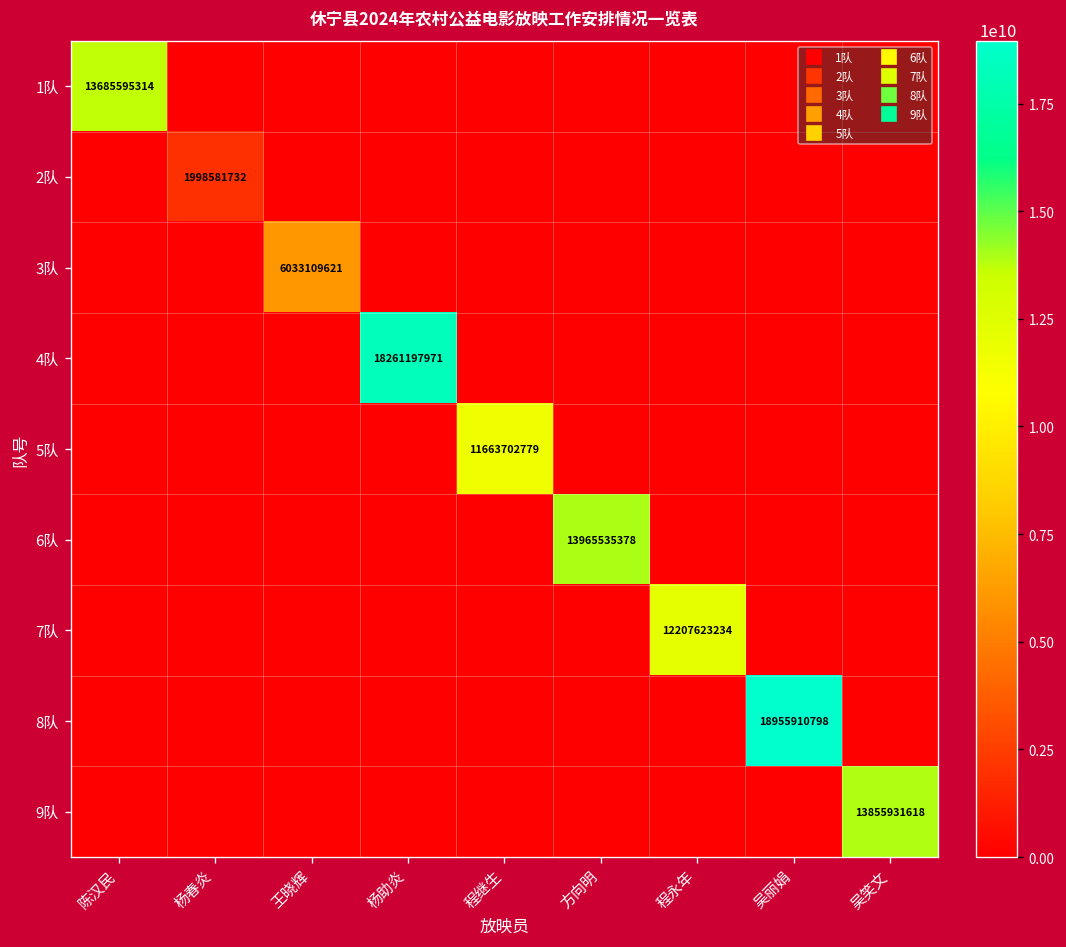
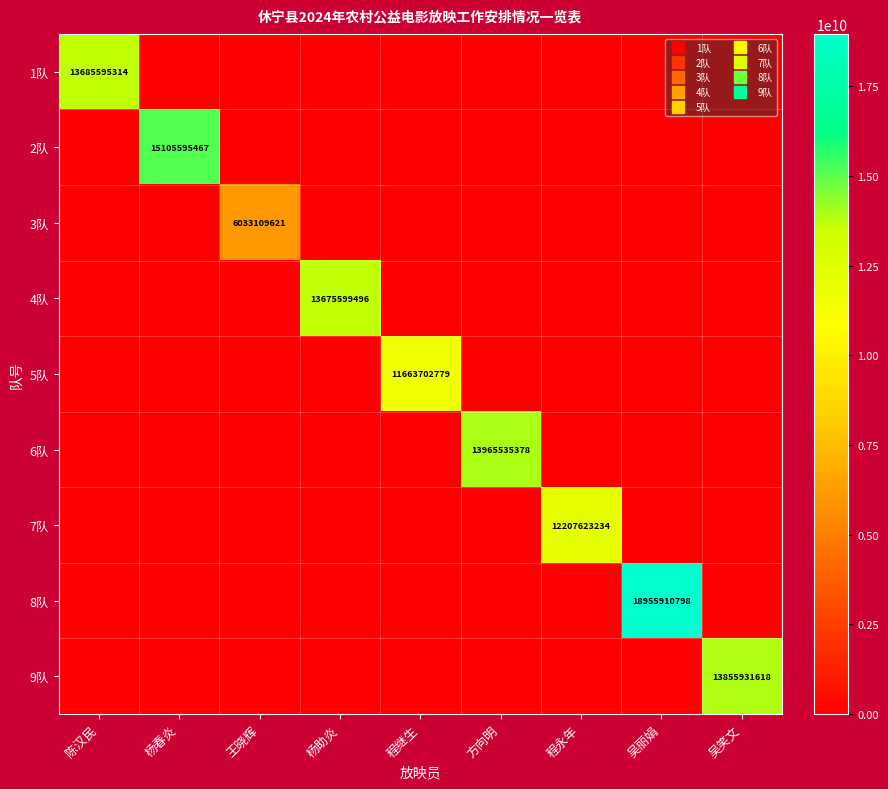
2队, 杨春炎: 1998581732 -> 15105595467
4队, 杨助炎: 18261197971 -> 13675599496
